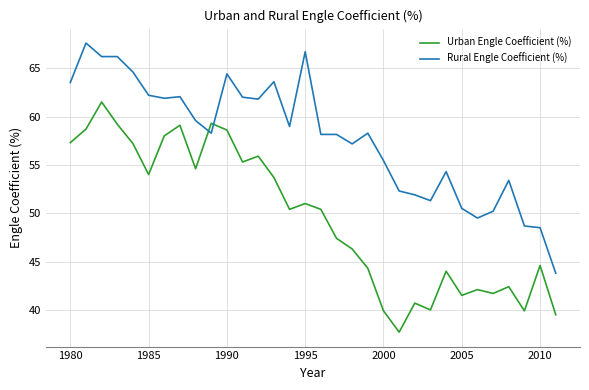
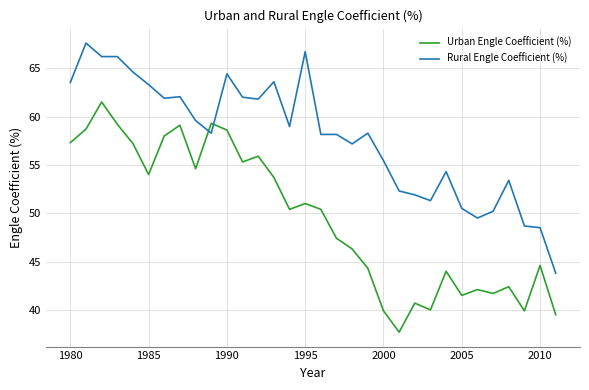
Rural Engle Coefficient (%), 1985: 62 -> 63
